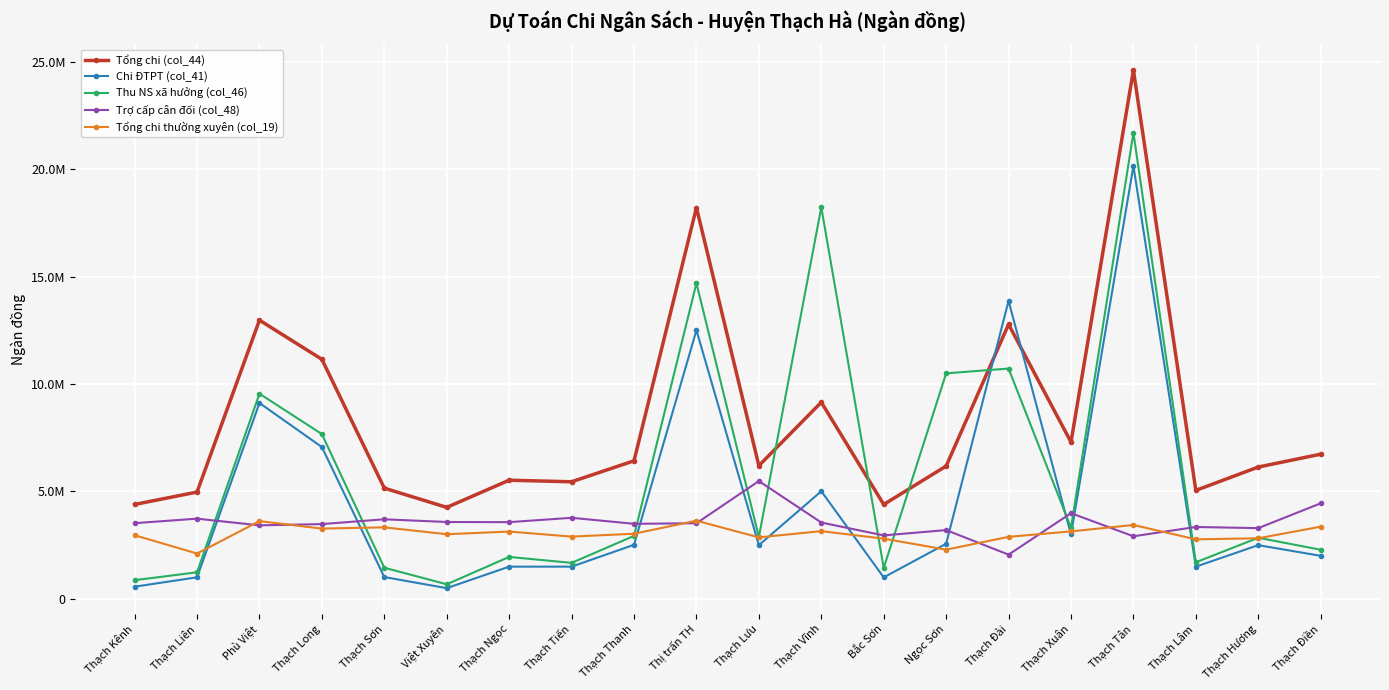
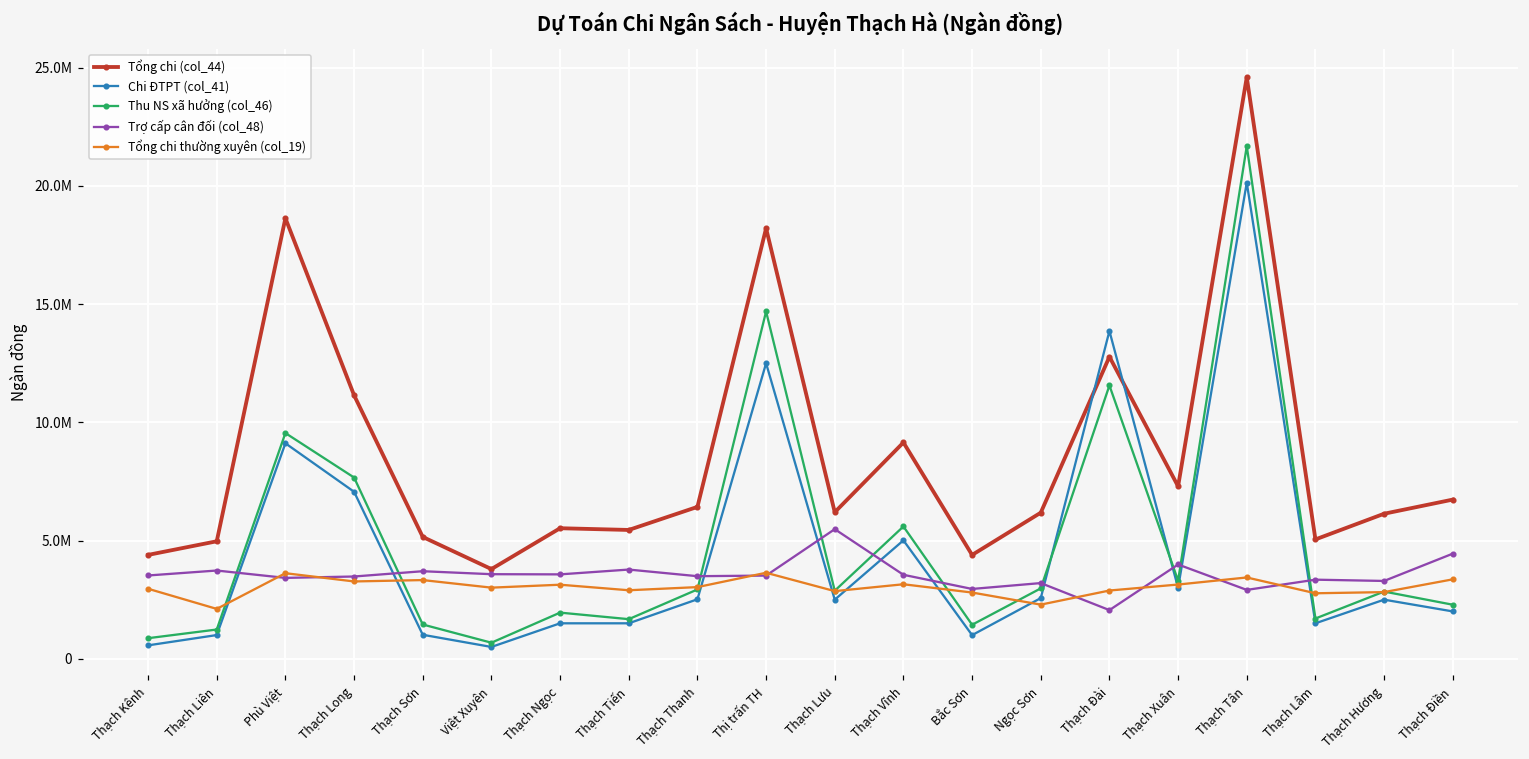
Tổng chi (col_44), Phù Việt: 13000000 -> 18600000
Tổng chi (col_44), Việt Xuyên: 4300000 -> 3800000
Thu NS xã hưởng (col_46), Thạch Vĩnh: 18200000 -> 5600000
Thu NS xã hưởng (col_46), Ngọc Sơn: 10500000 -> 3000000
Thu NS xã hưởng (col_46), Thạch Đài: 10700000 -> 11600000
